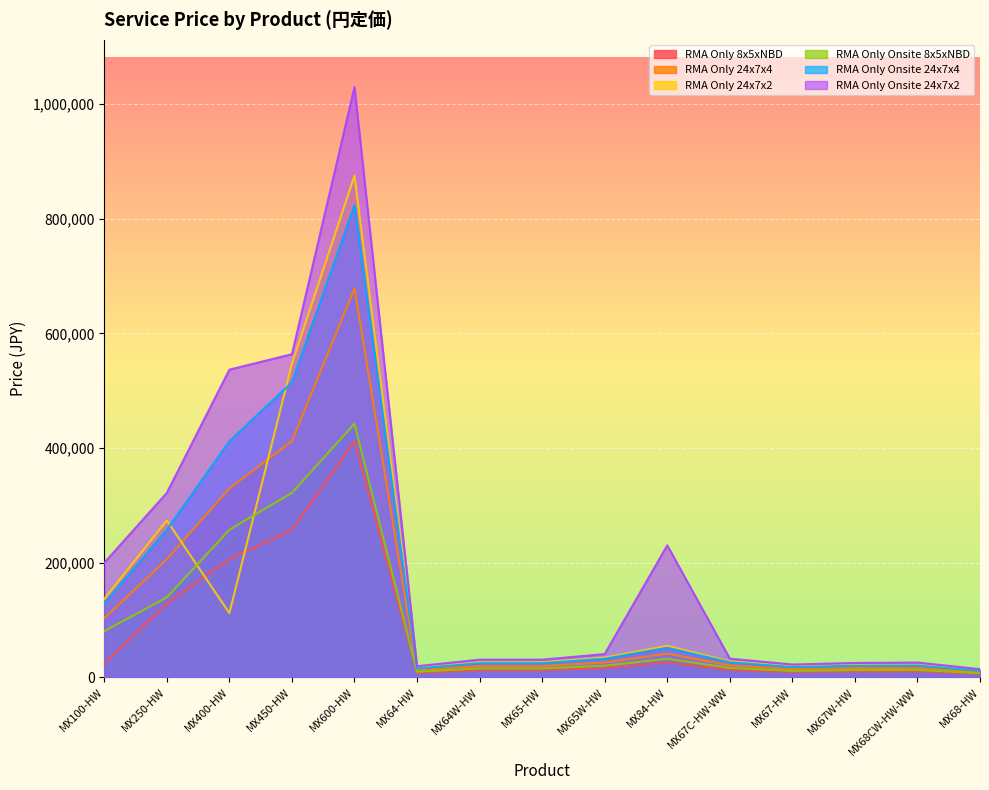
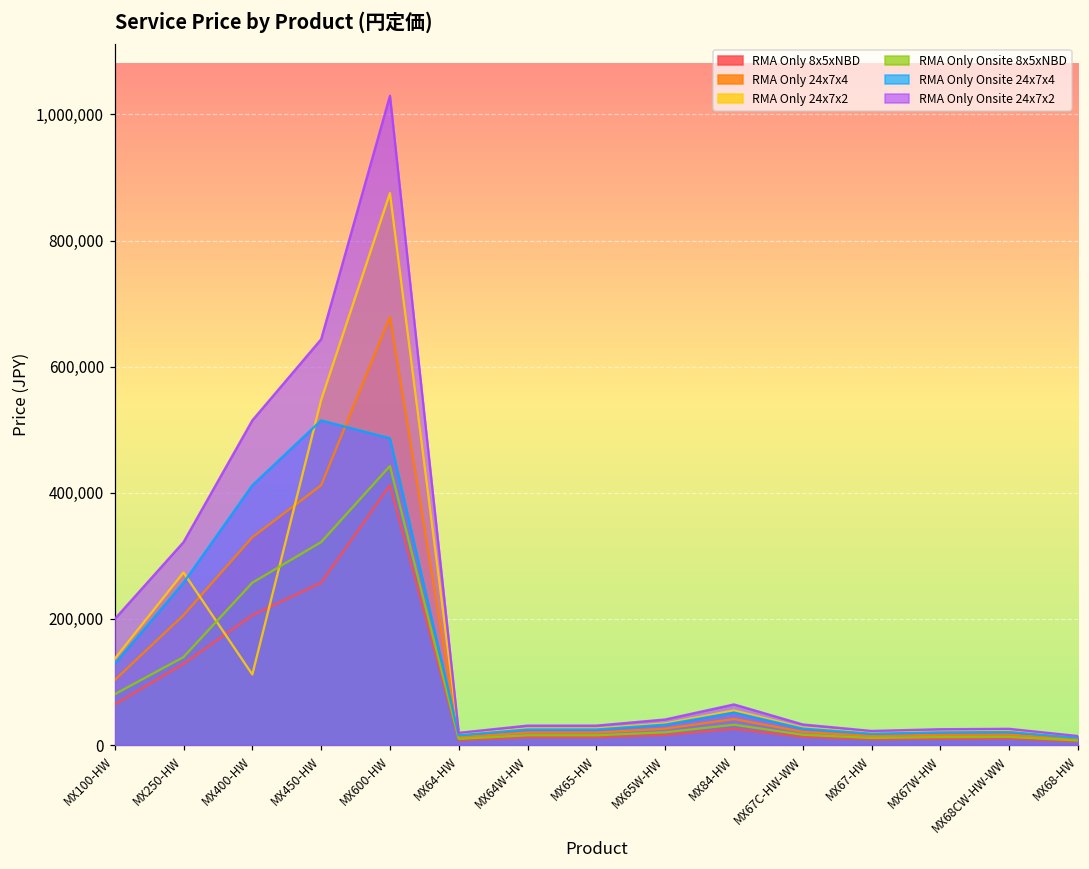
RMA Only 8x5xNBD, MX100-HW: 20,000 -> 60,000
RMA Only Onsite 24x7x2, MX400-HW: 540,000 -> 510,000
RMA Only Onsite 24x7x2, MX450-HW: 560,000 -> 640,000
RMA Only Onsite 24x7x4, MX600-HW: 820,000 -> 490,000
RMA Only Onsite 24x7x2, MX84-HW: 230,000 -> 60,000
